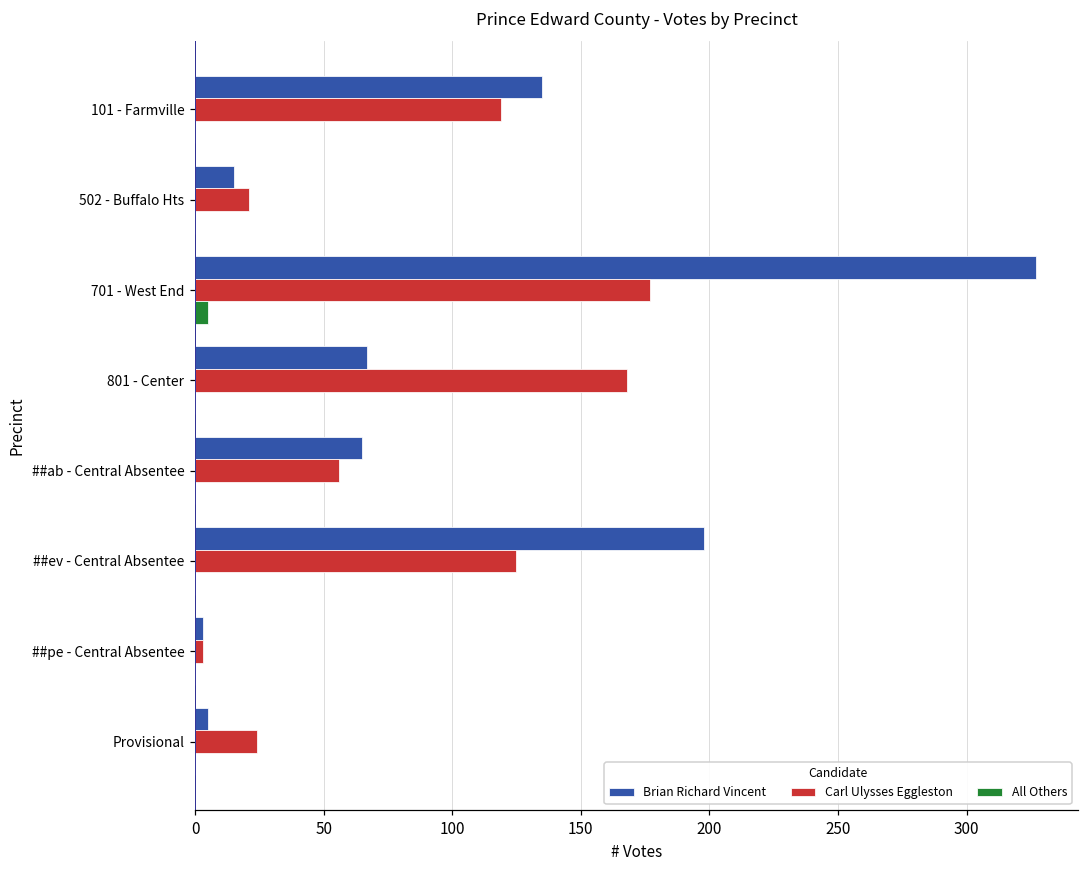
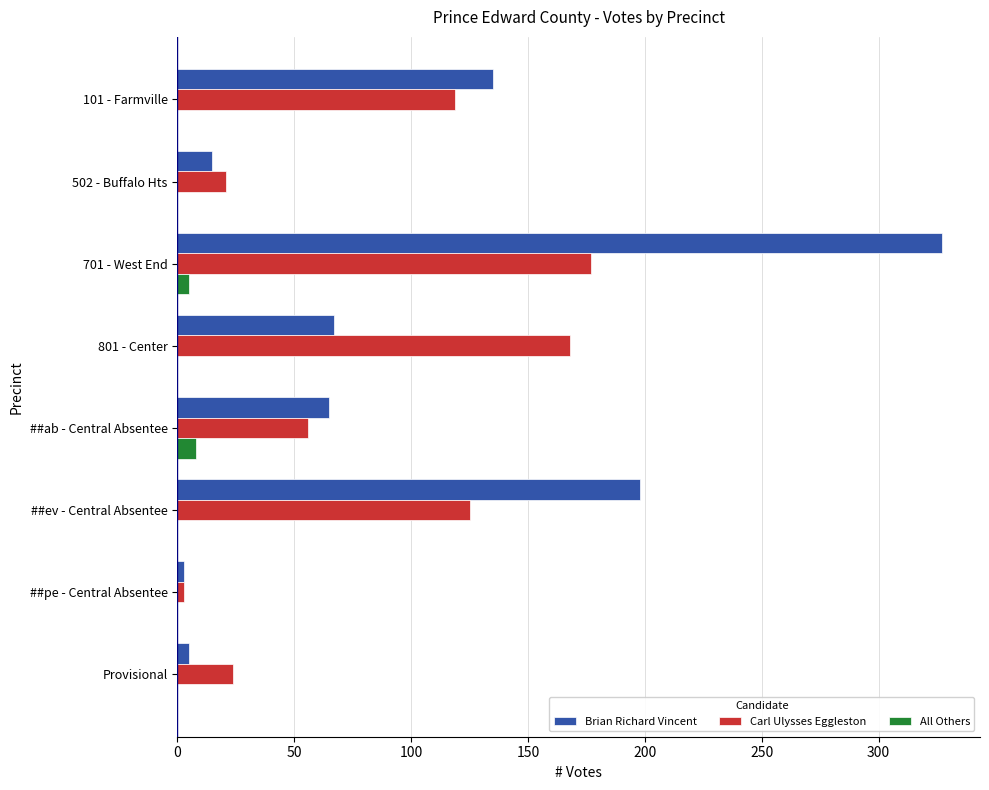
All Others, ##ab - Central Absentee: 0 -> 8
